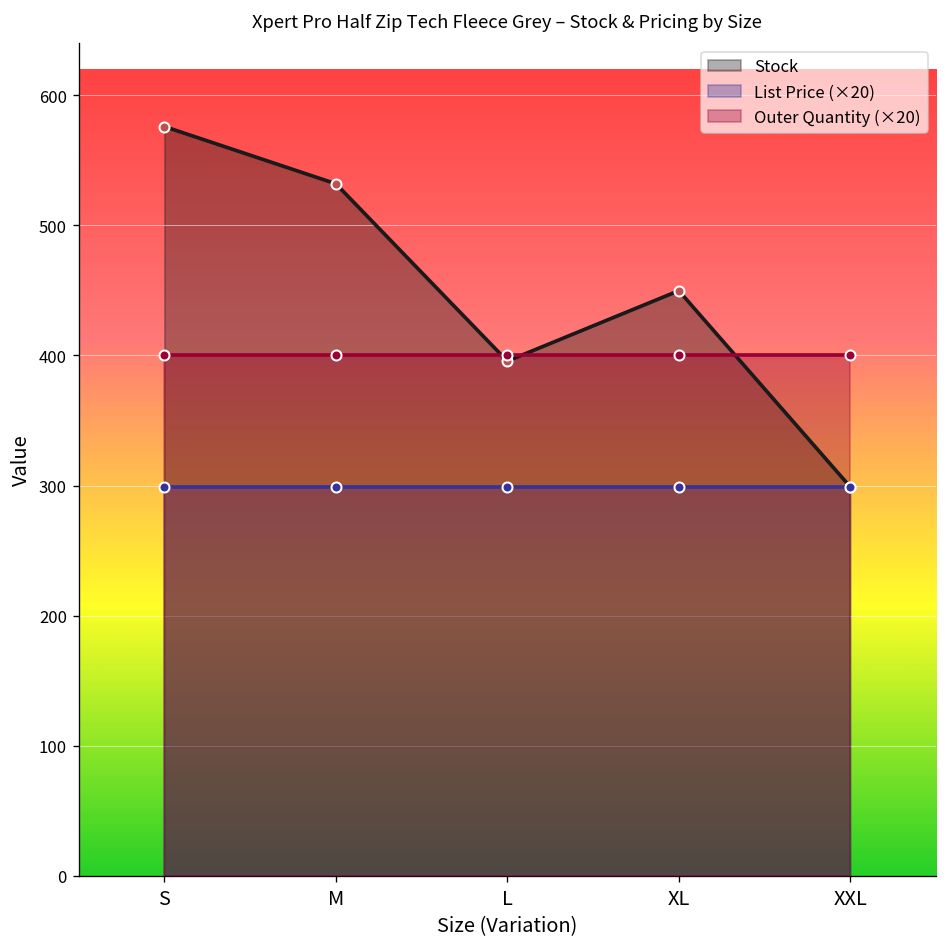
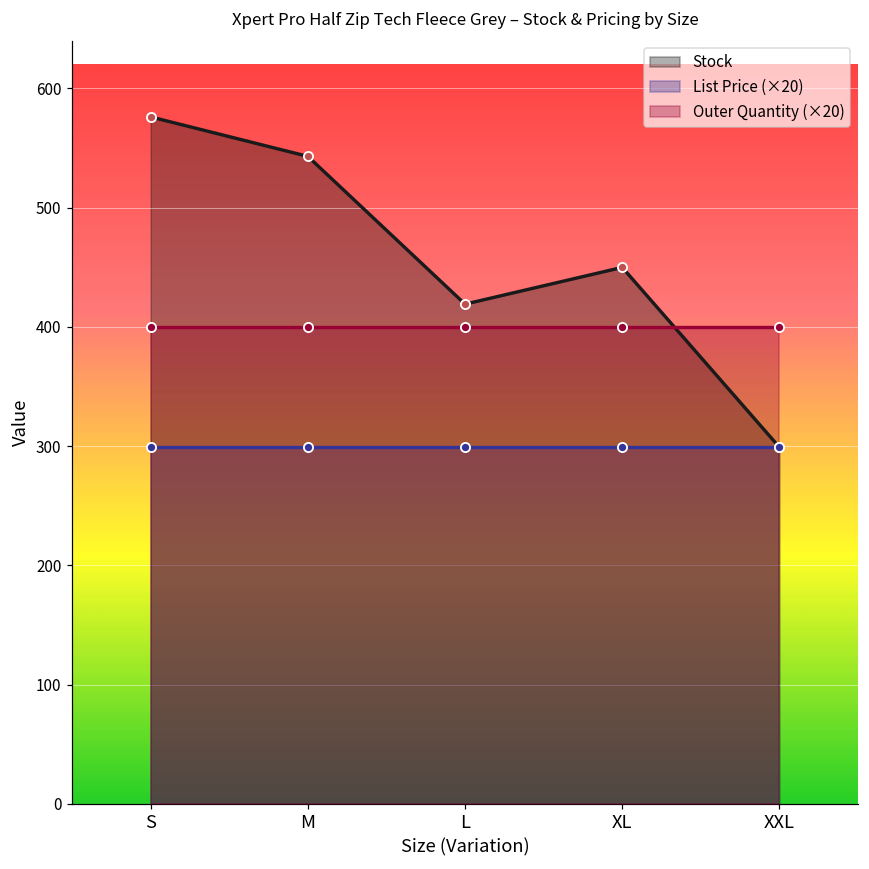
Stock, M: 532 -> 543
Stock, L: 396 -> 419
